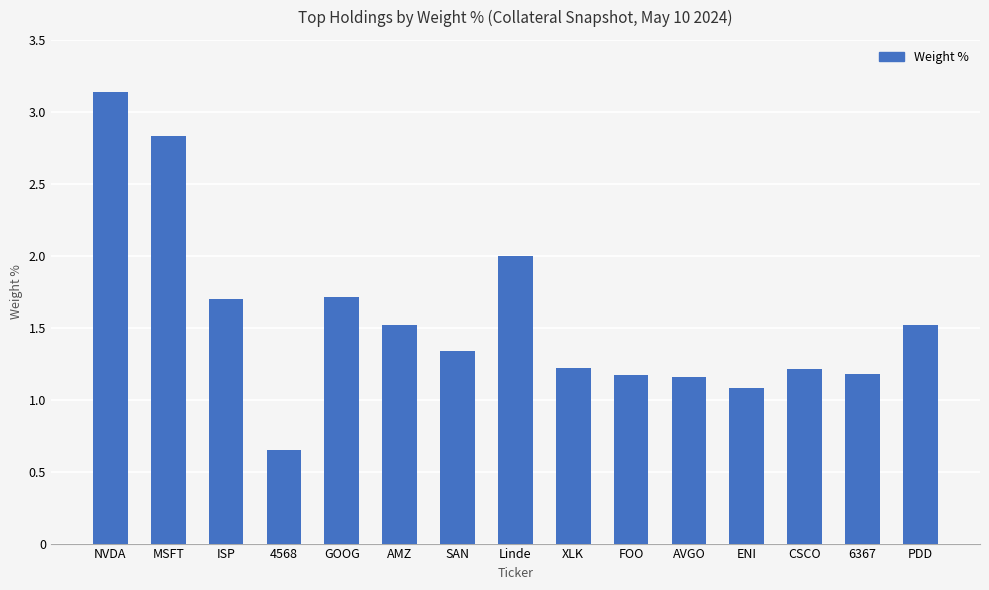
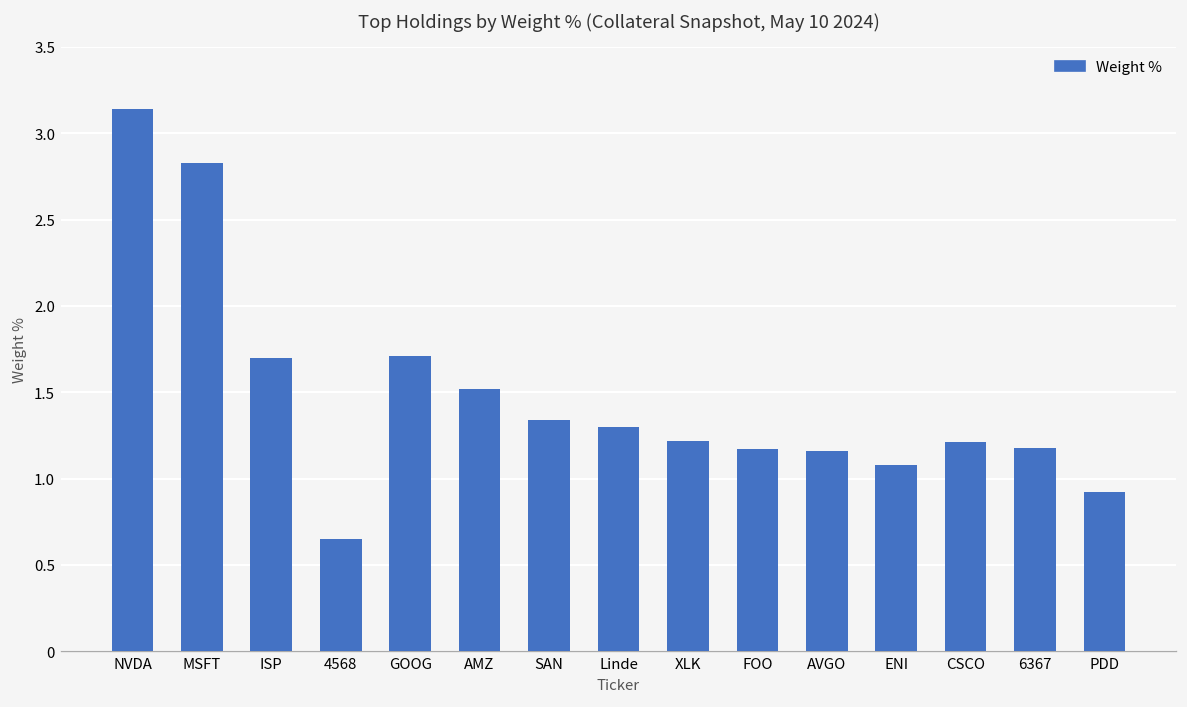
Linde: 2.0 -> 1.3
PDD: 1.52 -> 0.92
